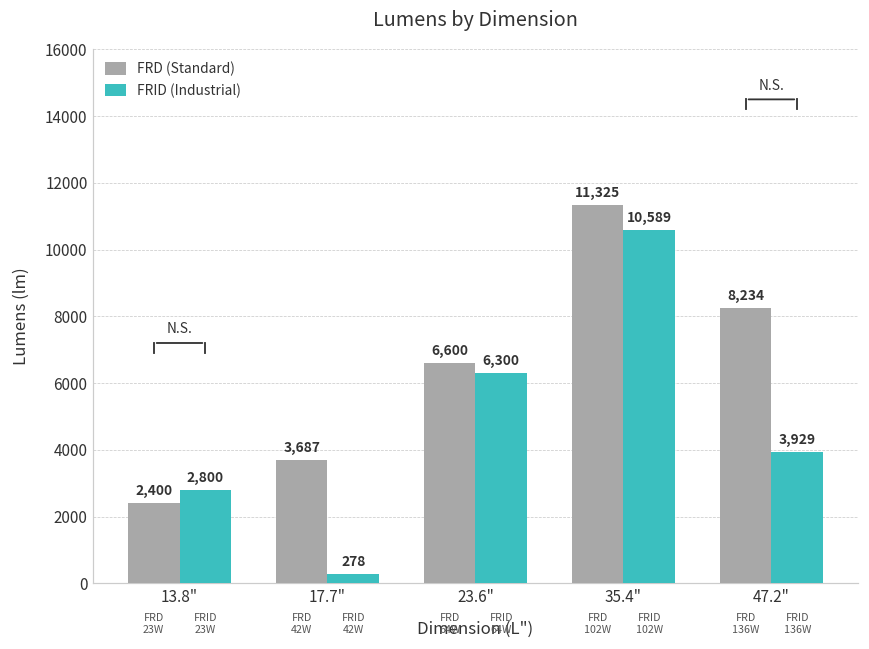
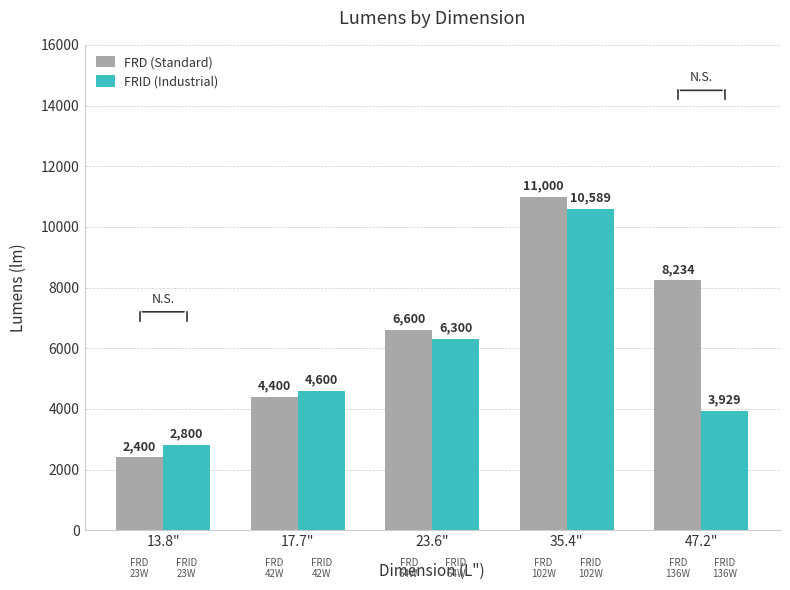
FRD (Standard), 17.7": 3,687 -> 4,400
FRID (Industrial), 17.7": 278 -> 4,600
FRD (Standard), 35.4": 11,325 -> 11,000
